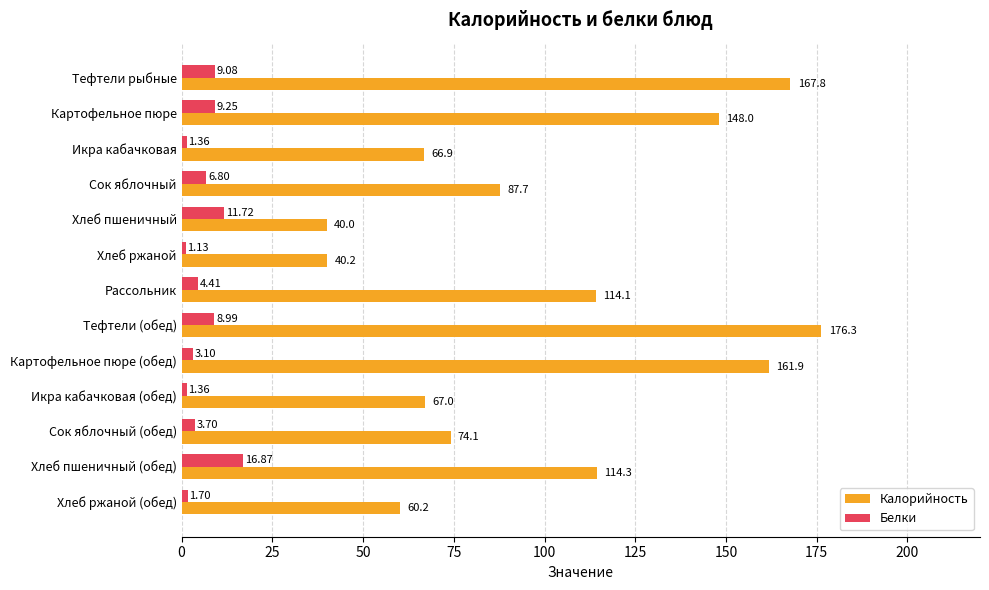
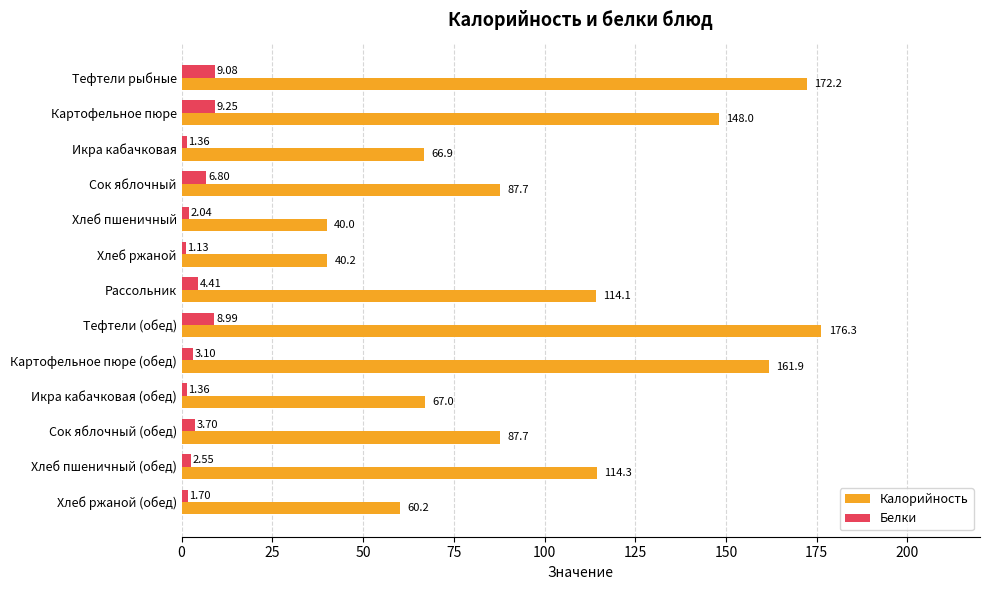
Калорийность, Тефтели рыбные: 167.8 -> 172.2
Белки, Хлеб пшеничный: 11.72 -> 2.04
Калорийность, Сок яблочный (обед): 74.1 -> 87.7
Белки, Хлеб пшеничный (обед): 16.87 -> 2.55
